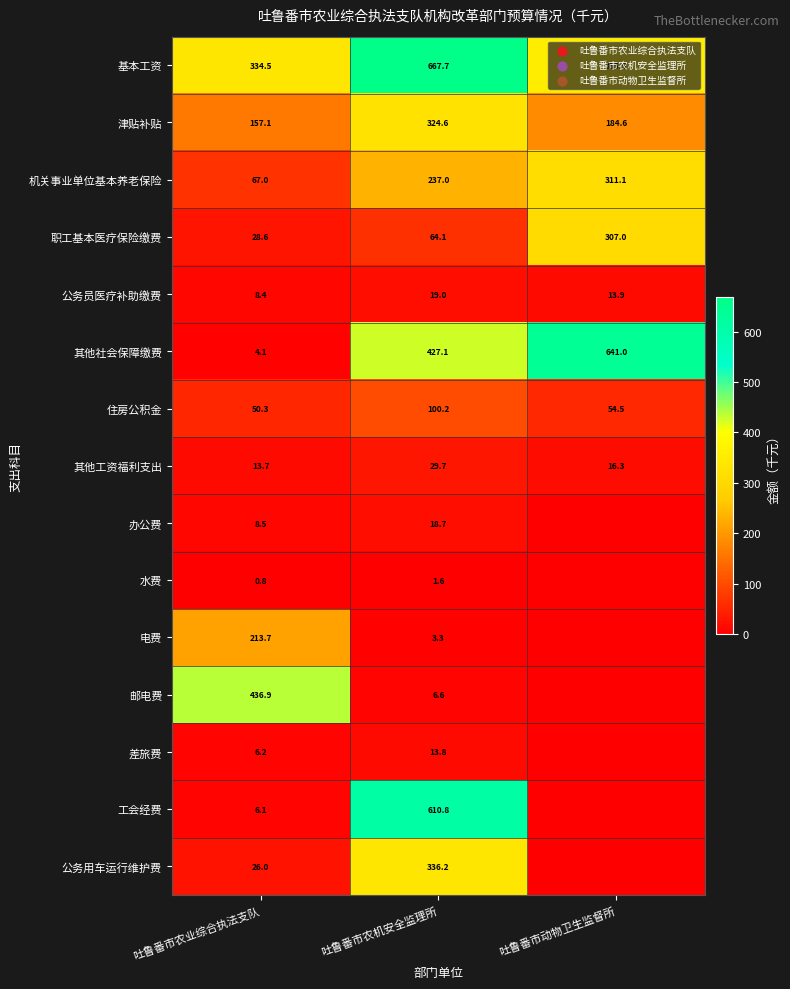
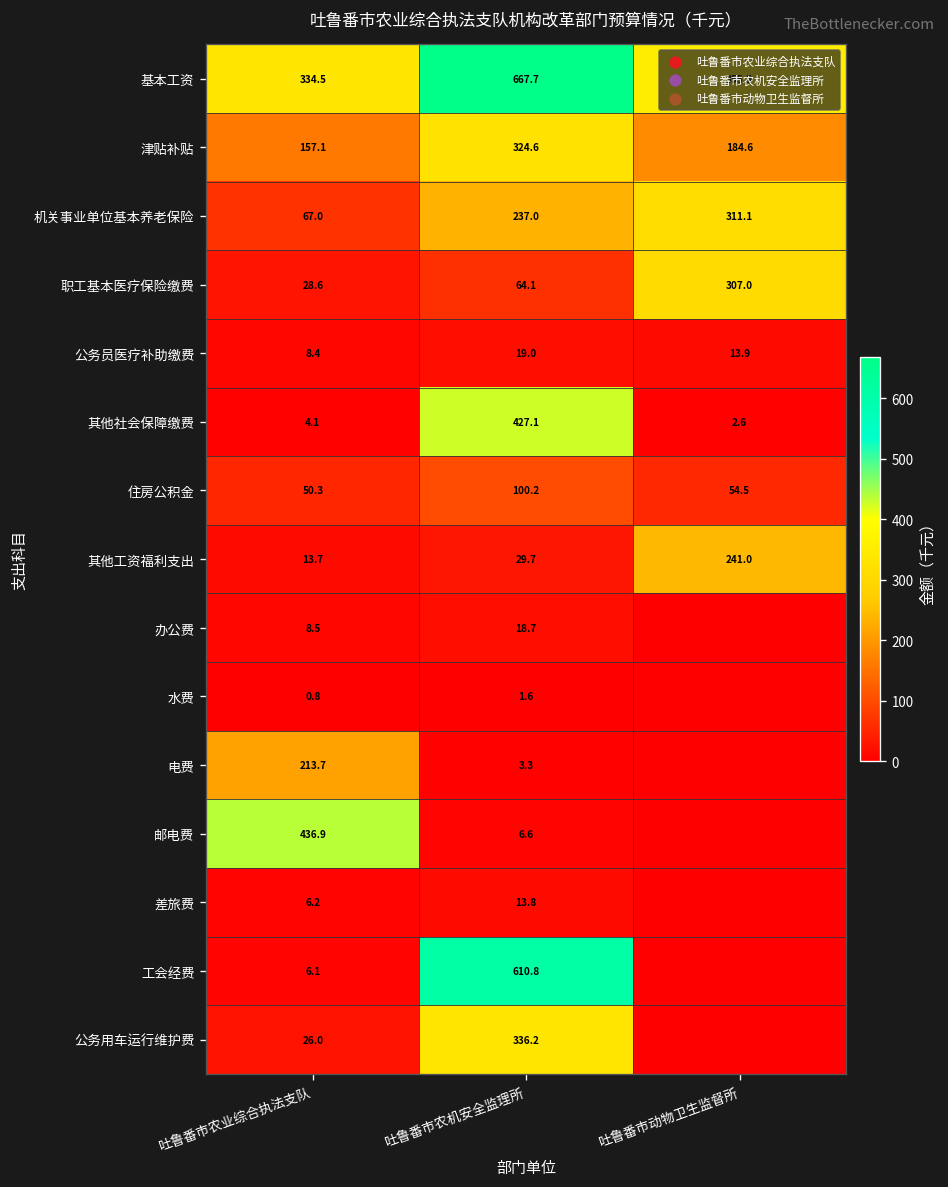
其他社会保障缴费, 吐鲁番市动物卫生监督所: 641.0 -> 2.6
其他工资福利支出, 吐鲁番市动物卫生监督所: 16.3 -> 241.0
